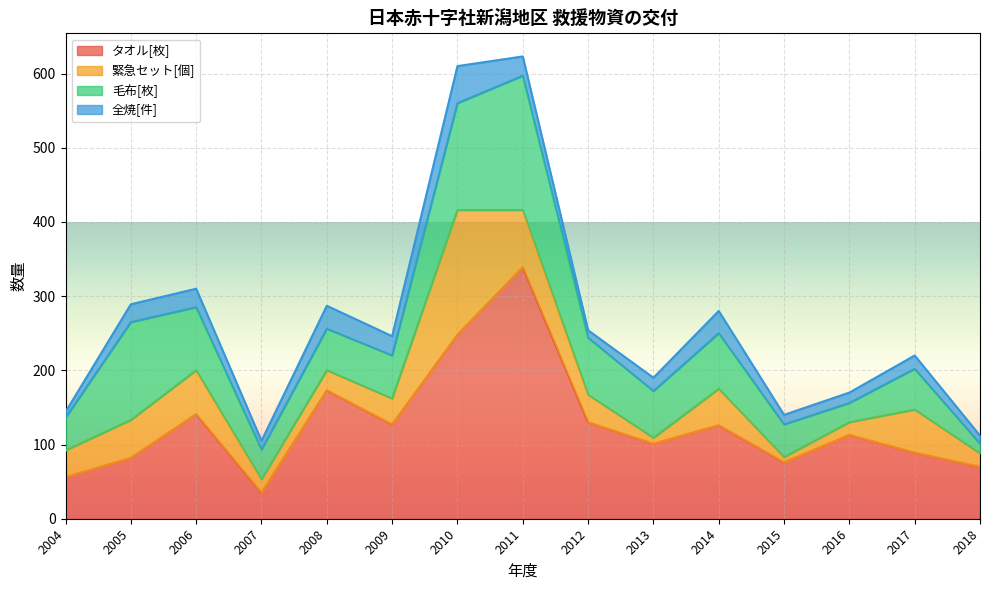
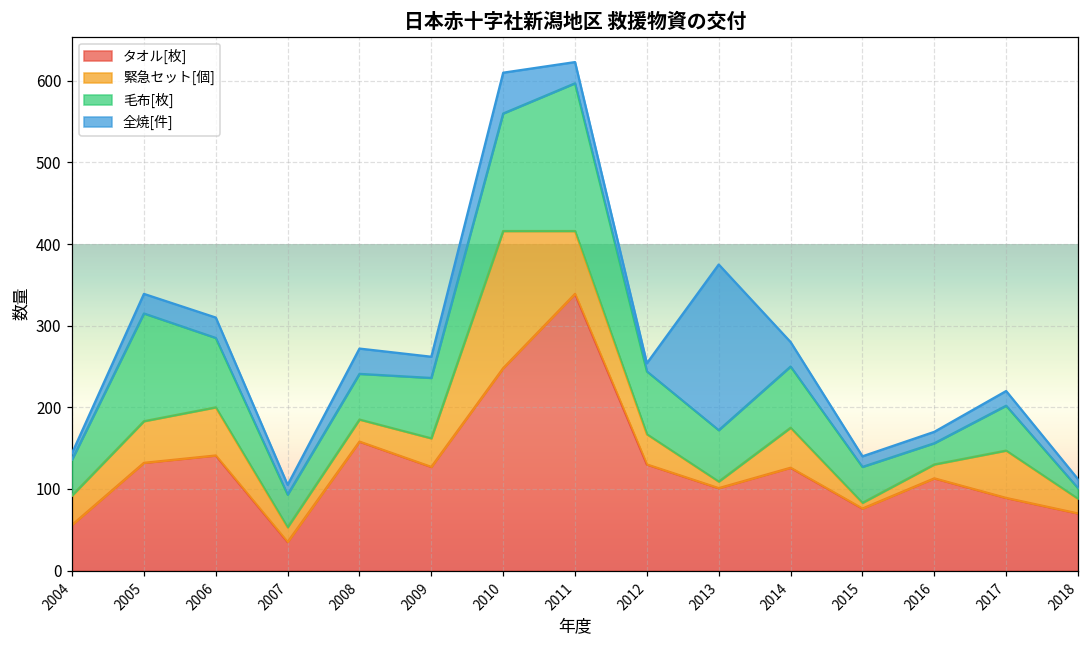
タオル[枚], 2005: 80 -> 130
タオル[枚], 2008: 170 -> 160
毛布[枚], 2009: 60 -> 70
全焼[件], 2013: 20 -> 200
